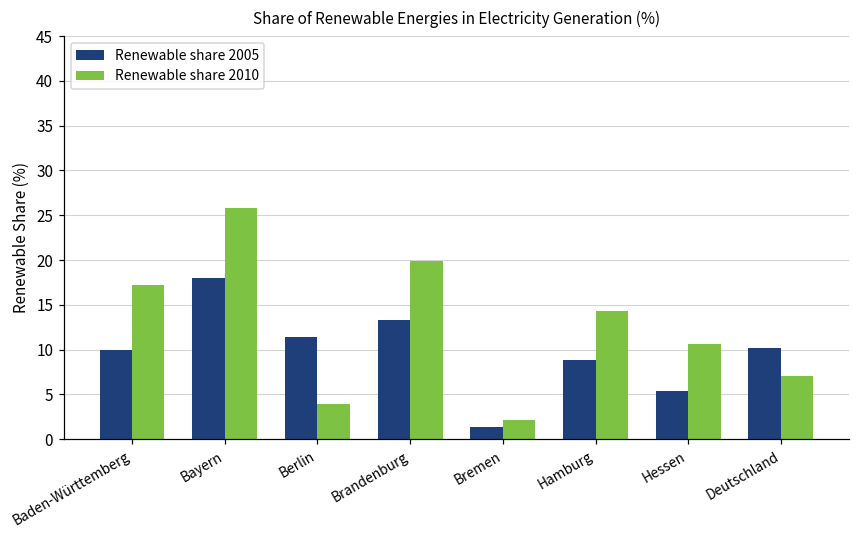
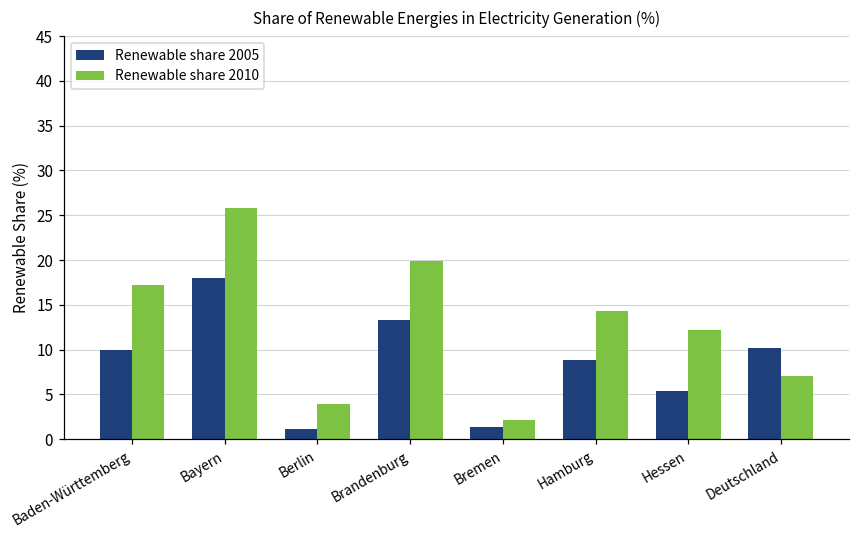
Renewable share 2005, Berlin: 11 -> 1
Renewable share 2010, Hessen: 11 -> 12
